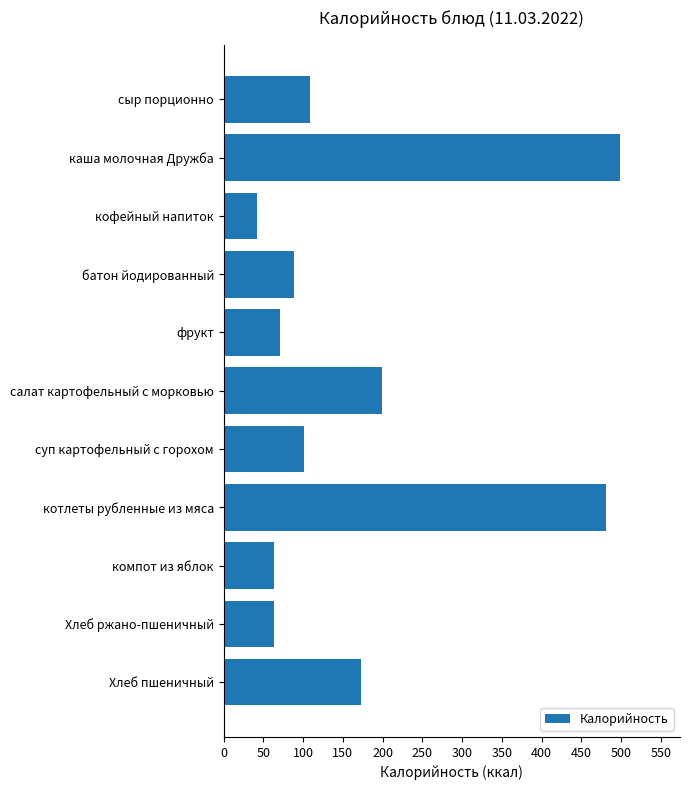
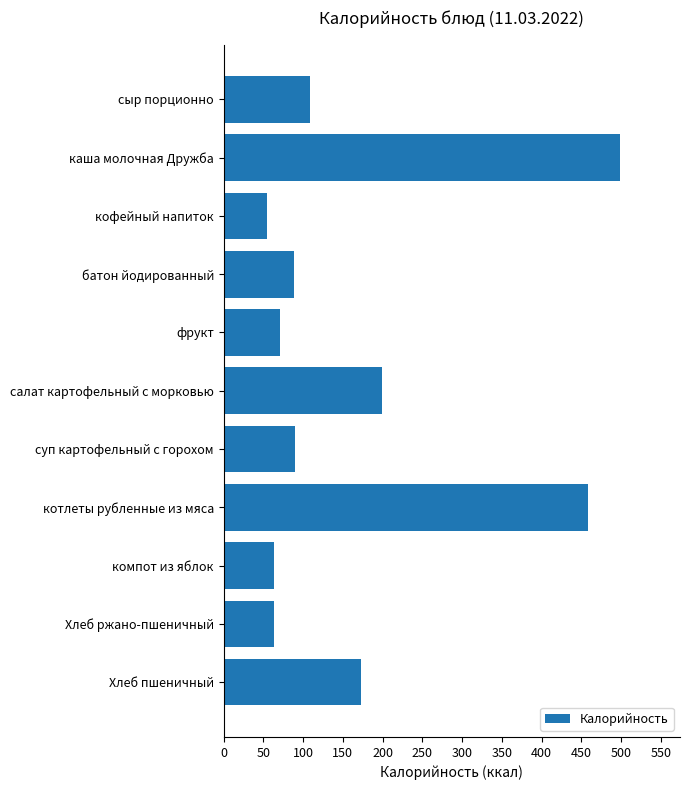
кофейный напиток: 40 -> 60
суп картофельный с горохом: 100 -> 90
котлеты рубленные из мяса: 480 -> 460
